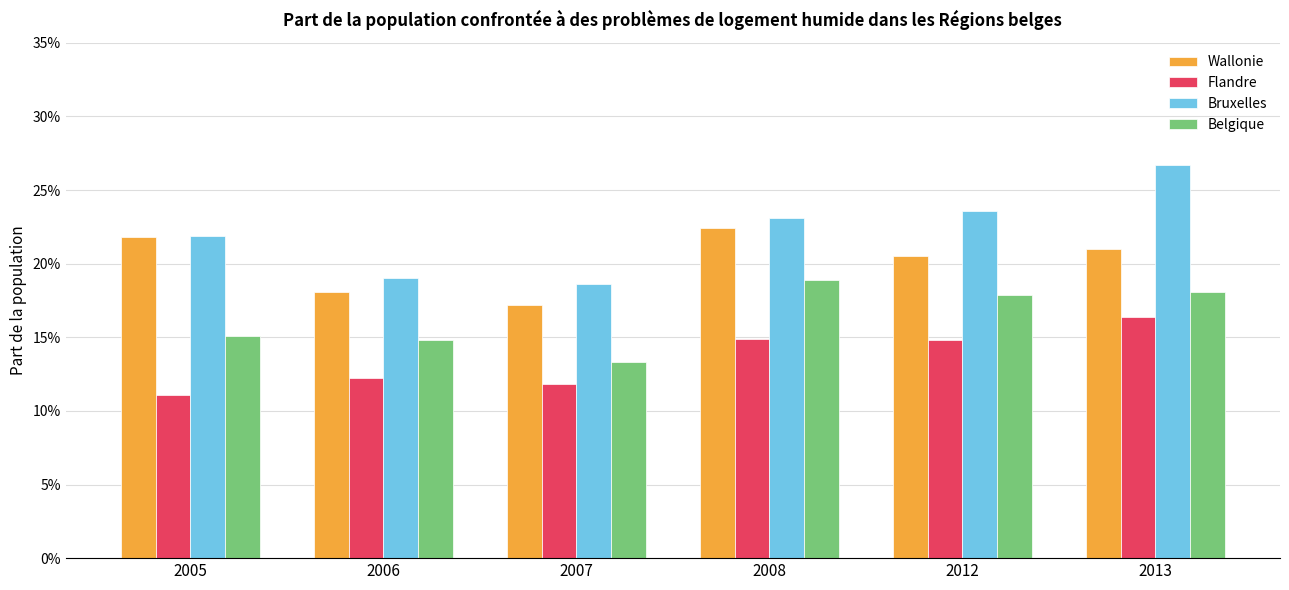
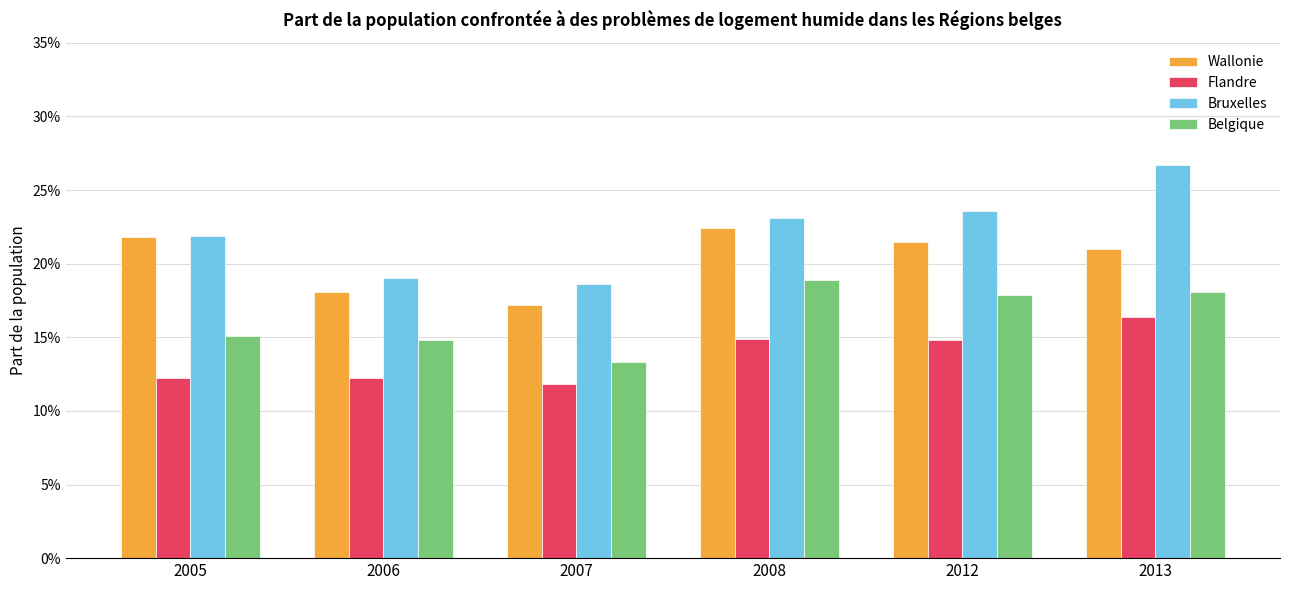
Flandre, 2005: 11.1% -> 12.2%
Wallonie, 2012: 20.5% -> 21.5%
